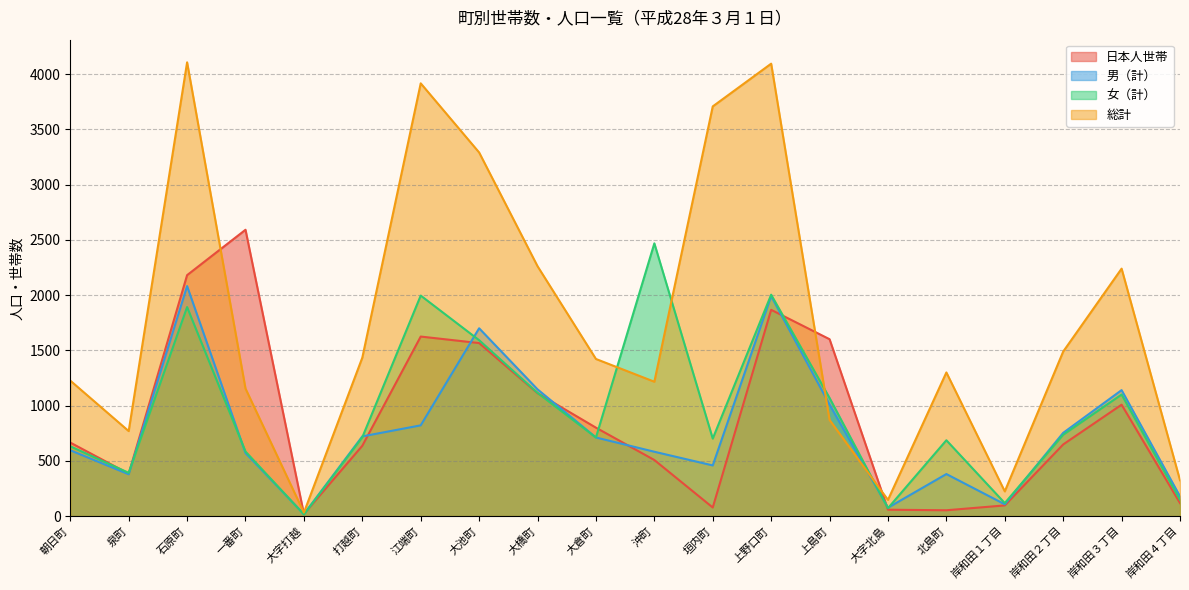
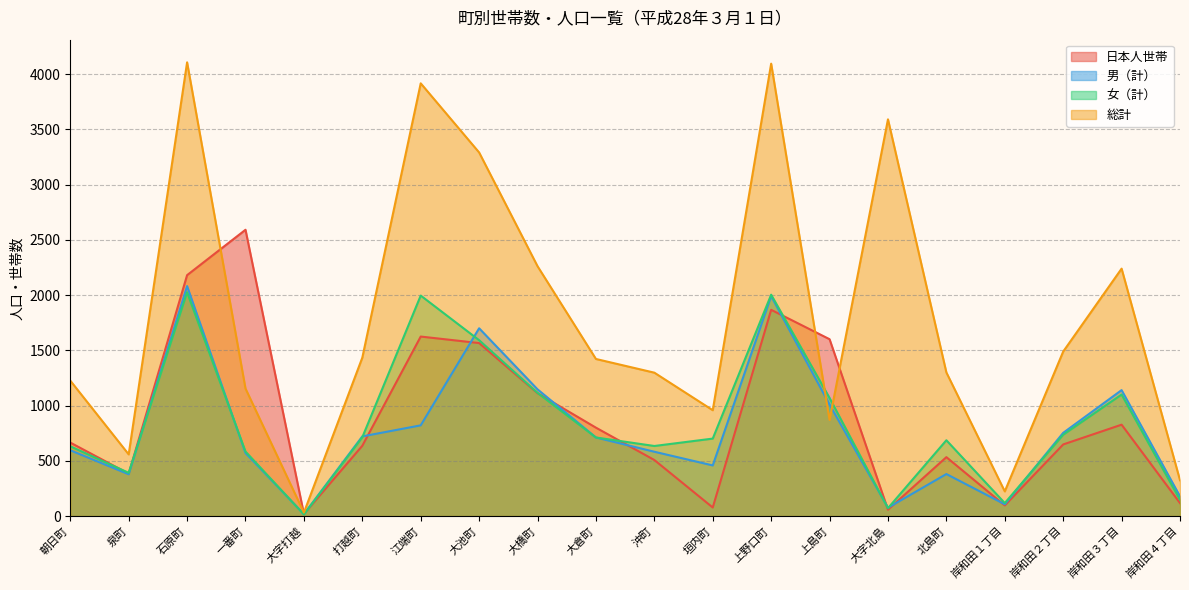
総計, 泉町: 770 -> 560
女（計）, 石原町: 1890 -> 2030
女（計）, 沖町: 2470 -> 630
総計, 沖町: 1220 -> 1300
総計, 垣内町: 3710 -> 960
総計, 大字北島: 150 -> 3590
日本人世帯, 北島町: 50 -> 530
日本人世帯, 岸和田３丁目: 1010 -> 830
